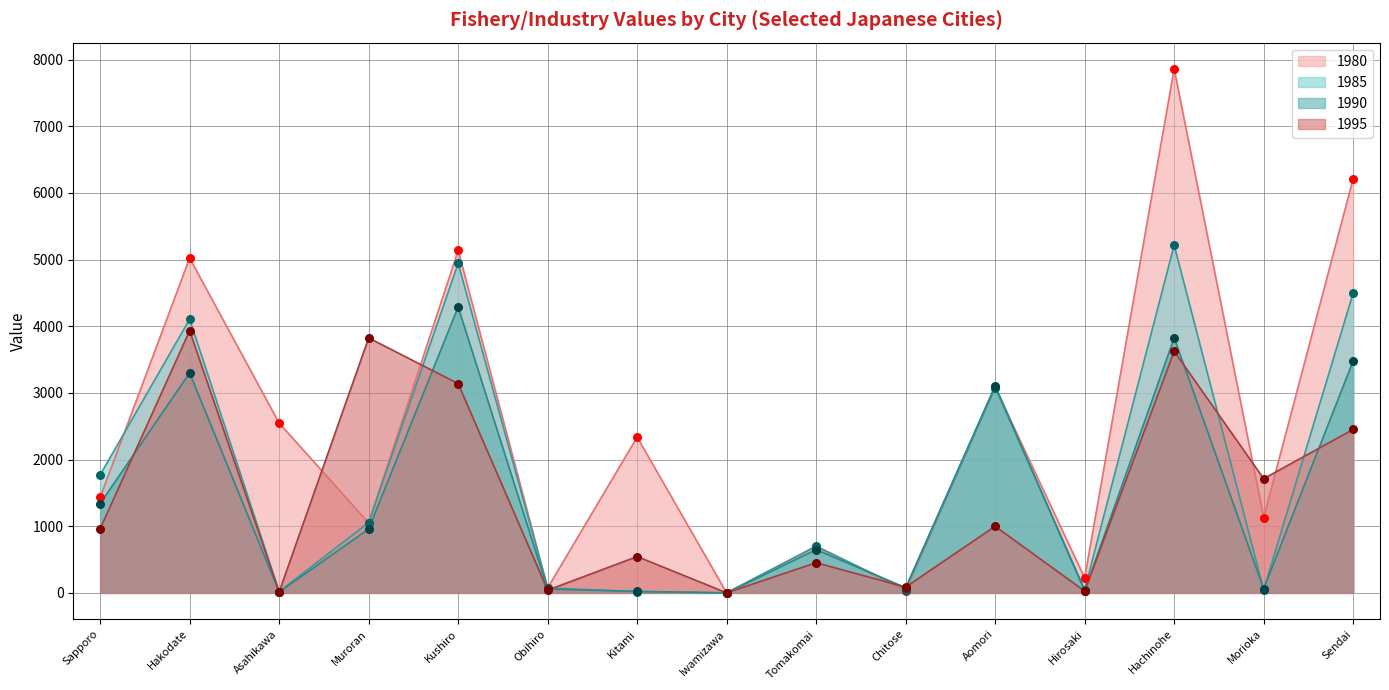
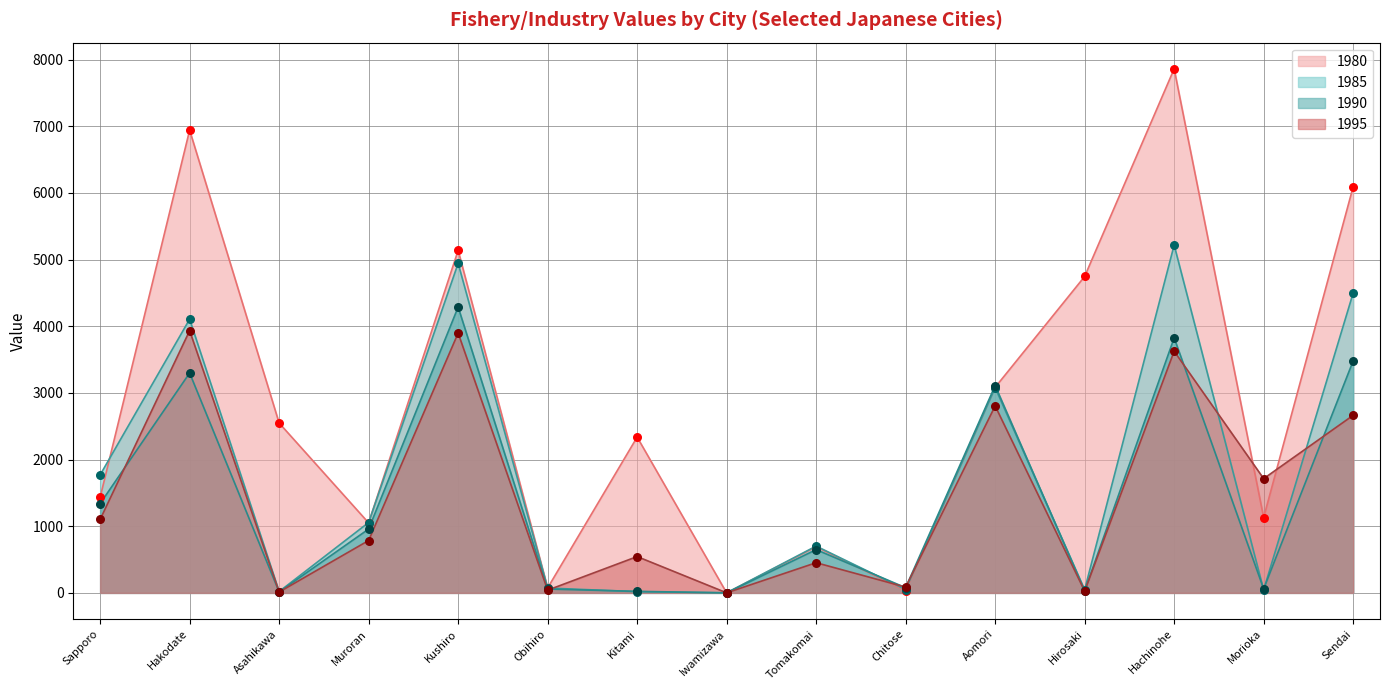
1995, Sapporo: 1000 -> 1100
1980, Hakodate: 5000 -> 6900
1995, Muroran: 3800 -> 800
1995, Kushiro: 3100 -> 3900
1995, Aomori: 1000 -> 2800
1980, Hirosaki: 200 -> 4700
1980, Sendai: 6200 -> 6100
1995, Sendai: 2500 -> 2700
